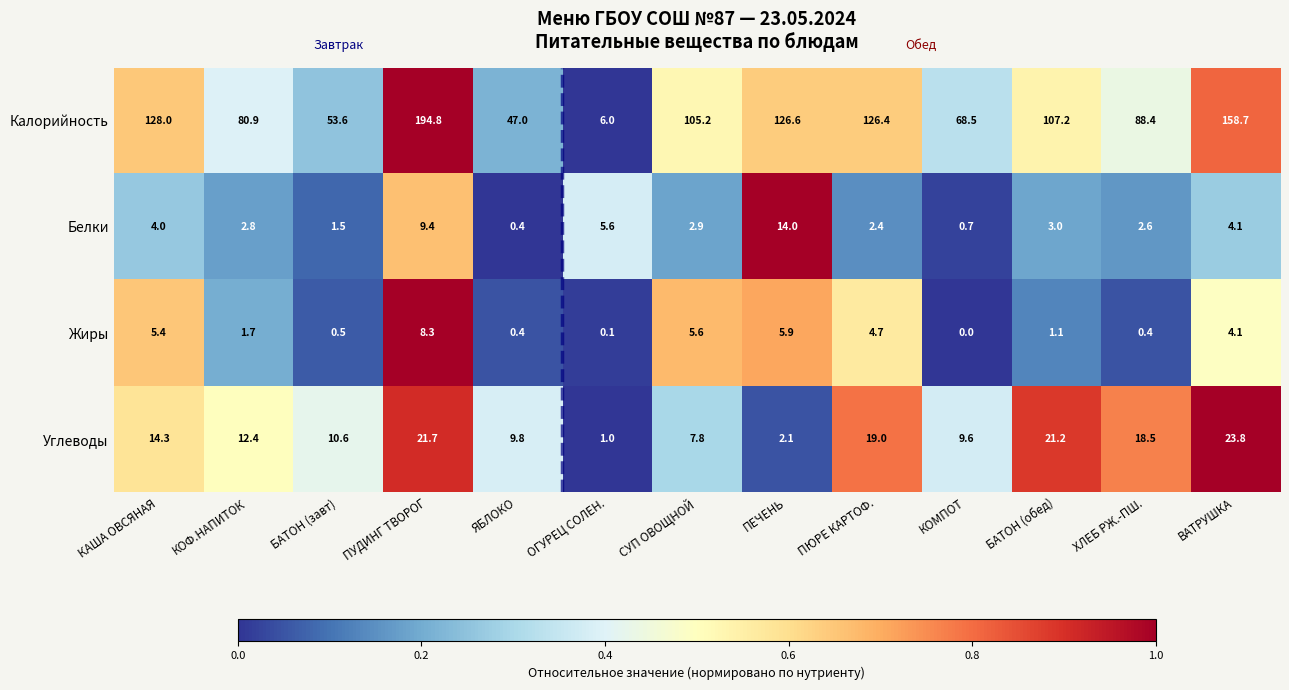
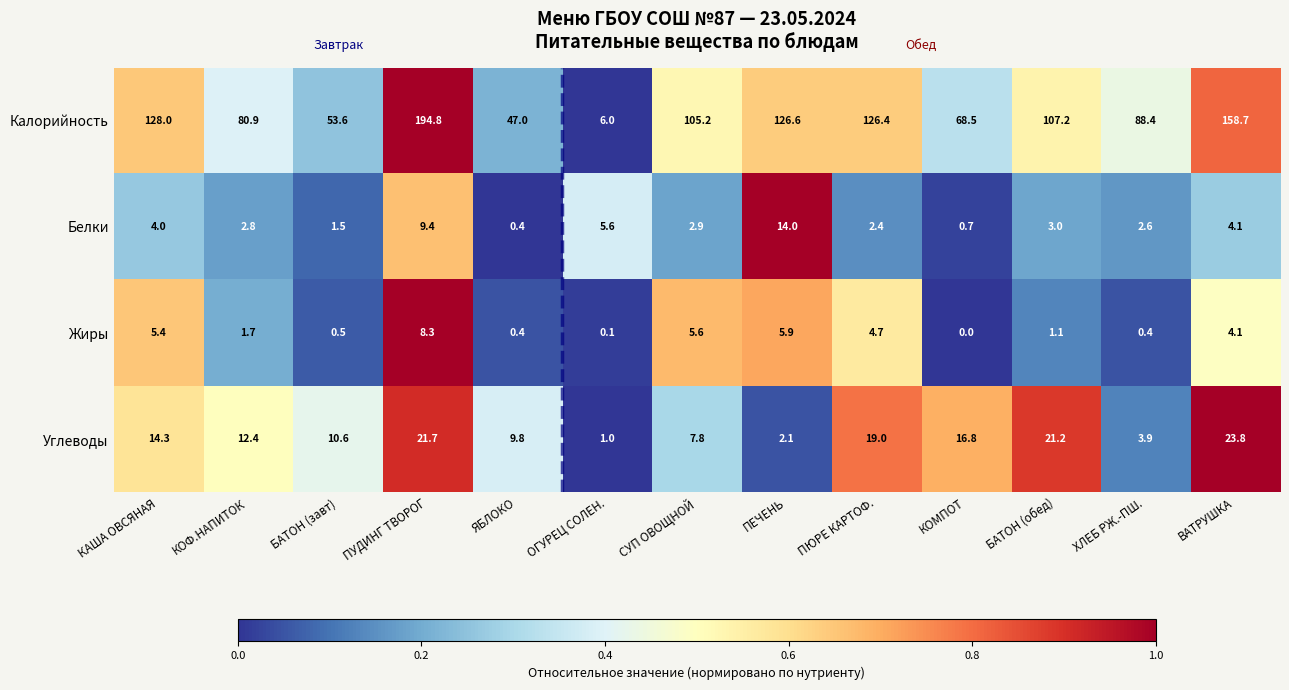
Углеводы, КОМПОТ: 9.6 -> 16.8
Углеводы, ХЛЕБ РЖ.-ПШ.: 18.5 -> 3.9
